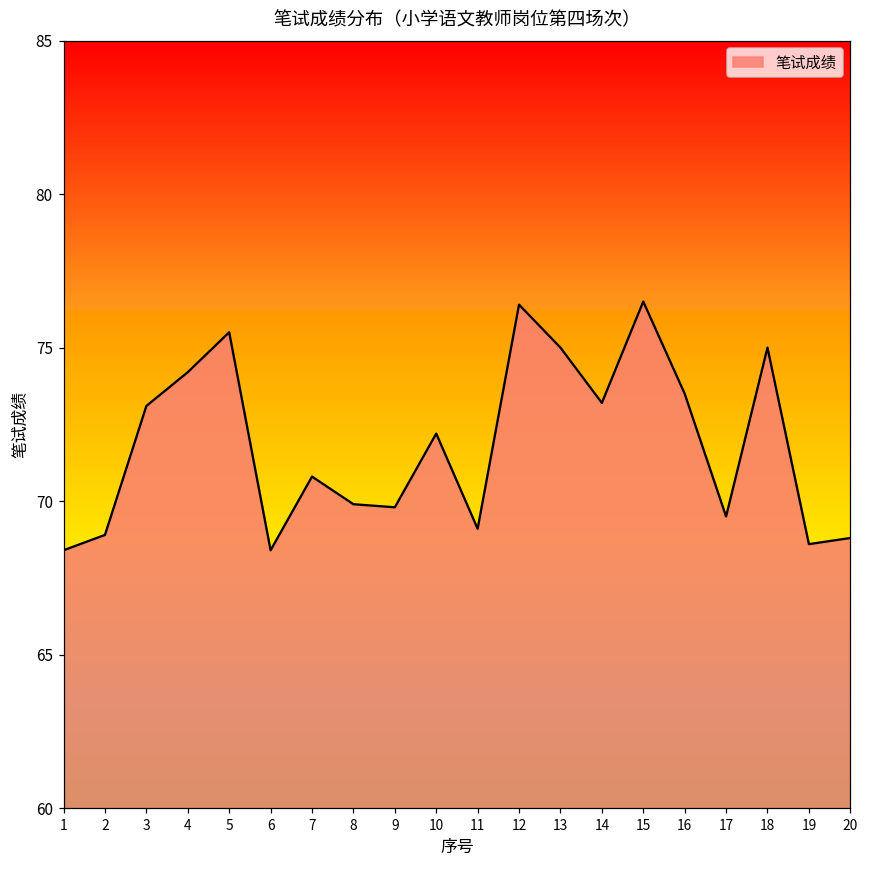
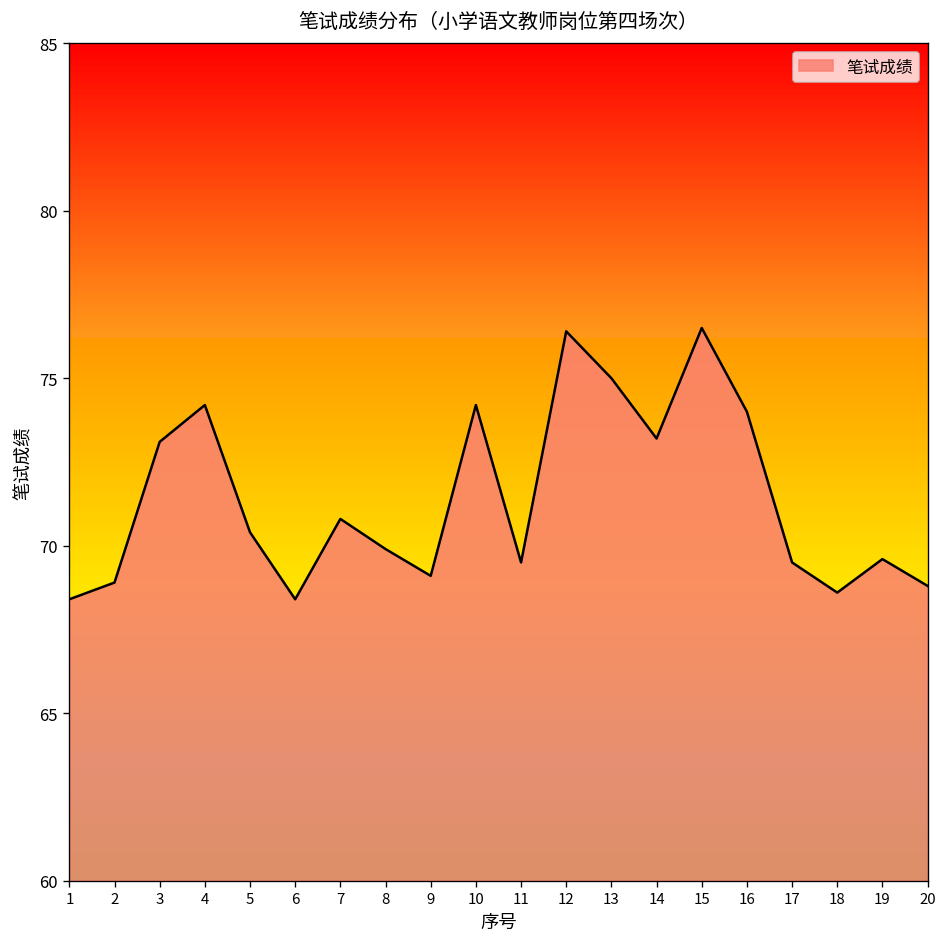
5: 75.5 -> 70.4
9: 69.8 -> 69.1
10: 72.2 -> 74.2
11: 69.1 -> 69.5
16: 73.5 -> 74.0
18: 75.0 -> 68.6
19: 68.6 -> 69.6
